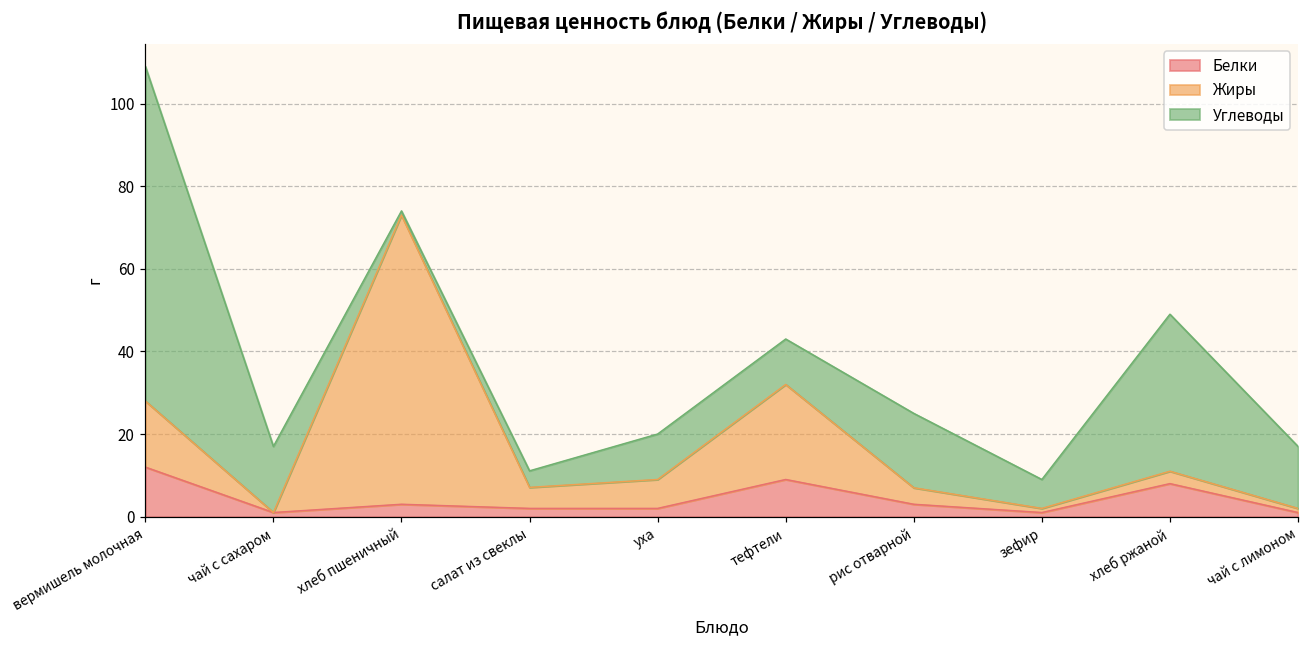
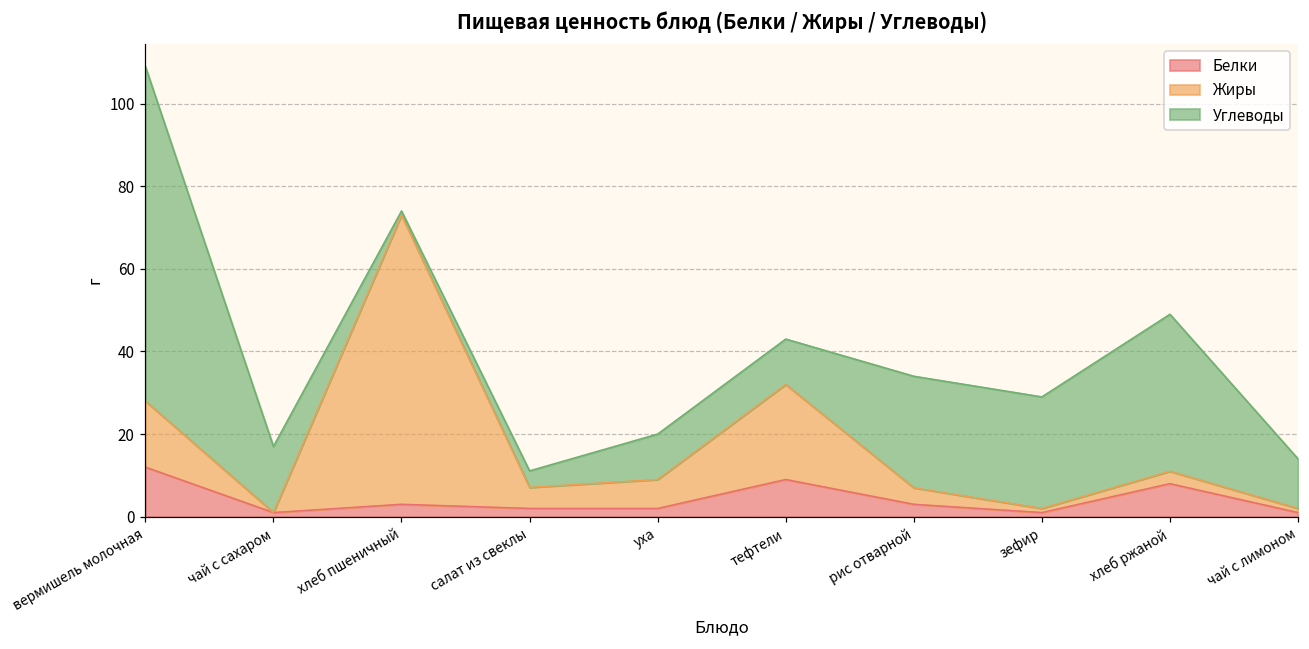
Углеводы, рис отварной: 18 -> 27
Углеводы, зефир: 7 -> 27
Углеводы, чай с лимоном: 15 -> 12
